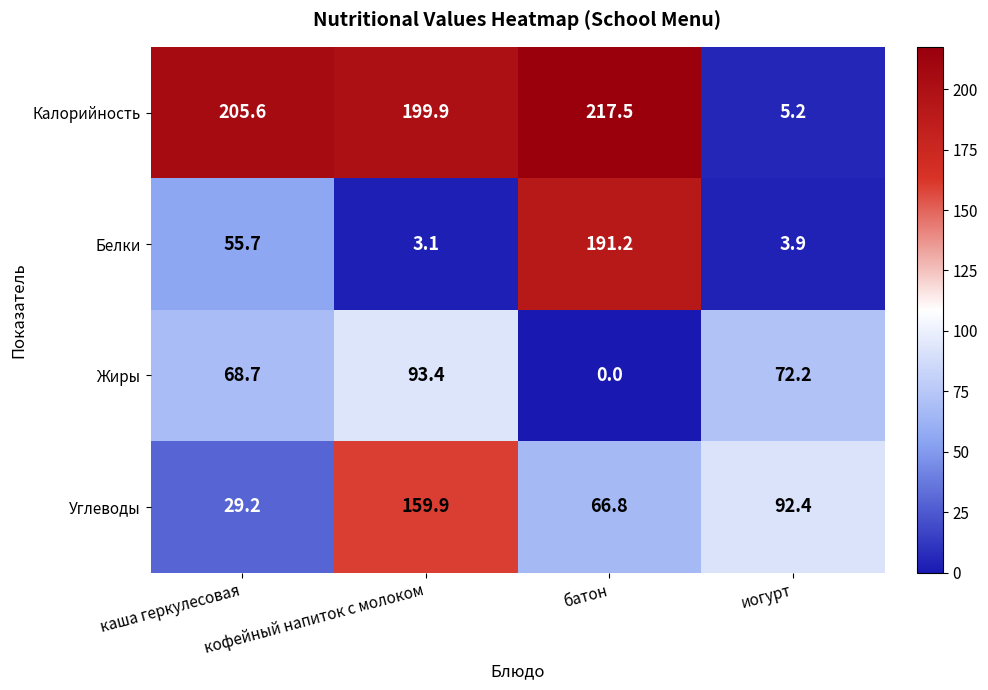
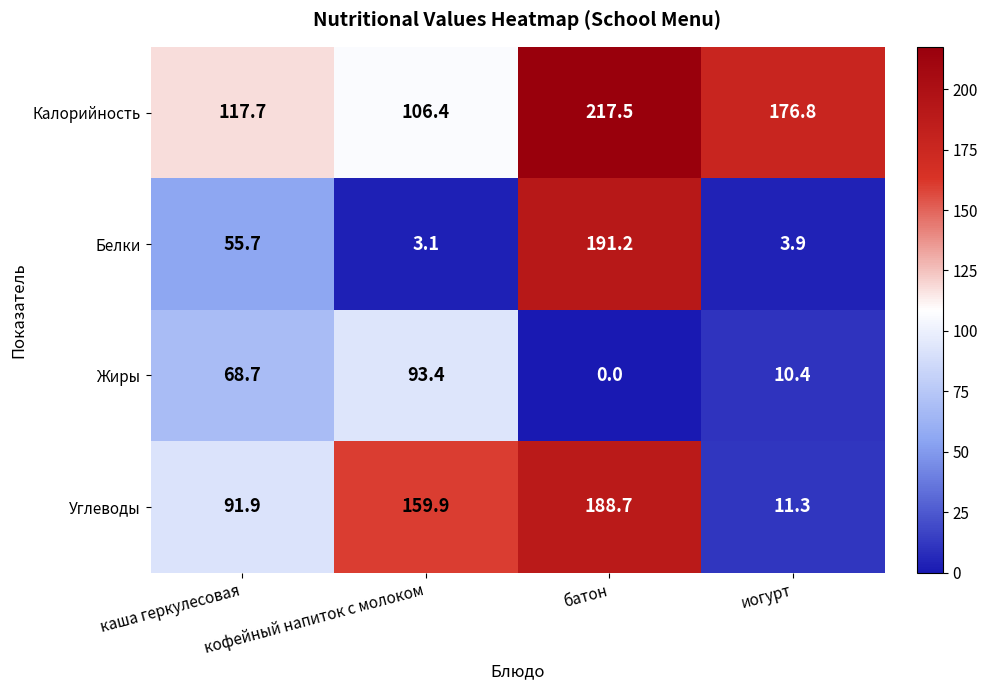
Калорийность, каша геркулесовая: 205.6 -> 117.7
Калорийность, кофейный напиток с молоком: 199.9 -> 106.4
Калорийность, иогурт: 5.2 -> 176.8
Жиры, иогурт: 72.2 -> 10.4
Углеводы, каша геркулесовая: 29.2 -> 91.9
Углеводы, батон: 66.8 -> 188.7
Углеводы, иогурт: 92.4 -> 11.3
